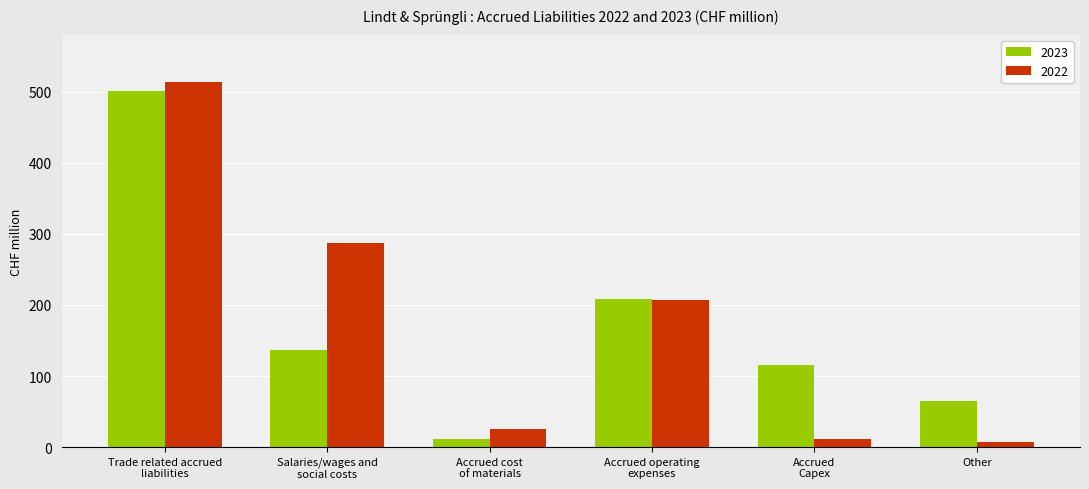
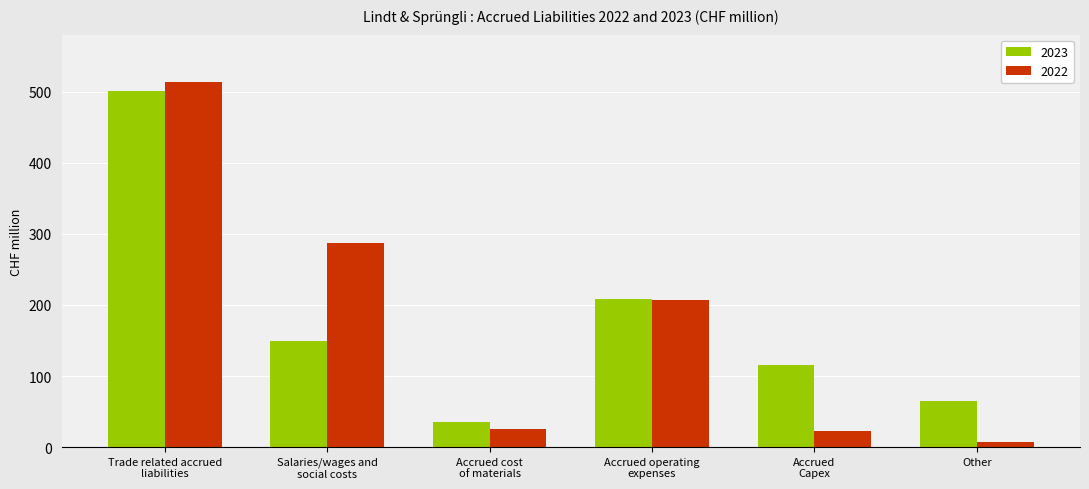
2023, Salaries/wages and social costs: 140 -> 150
2023, Accrued cost of materials: 10 -> 40
2022, Accrued Capex: 10 -> 20
